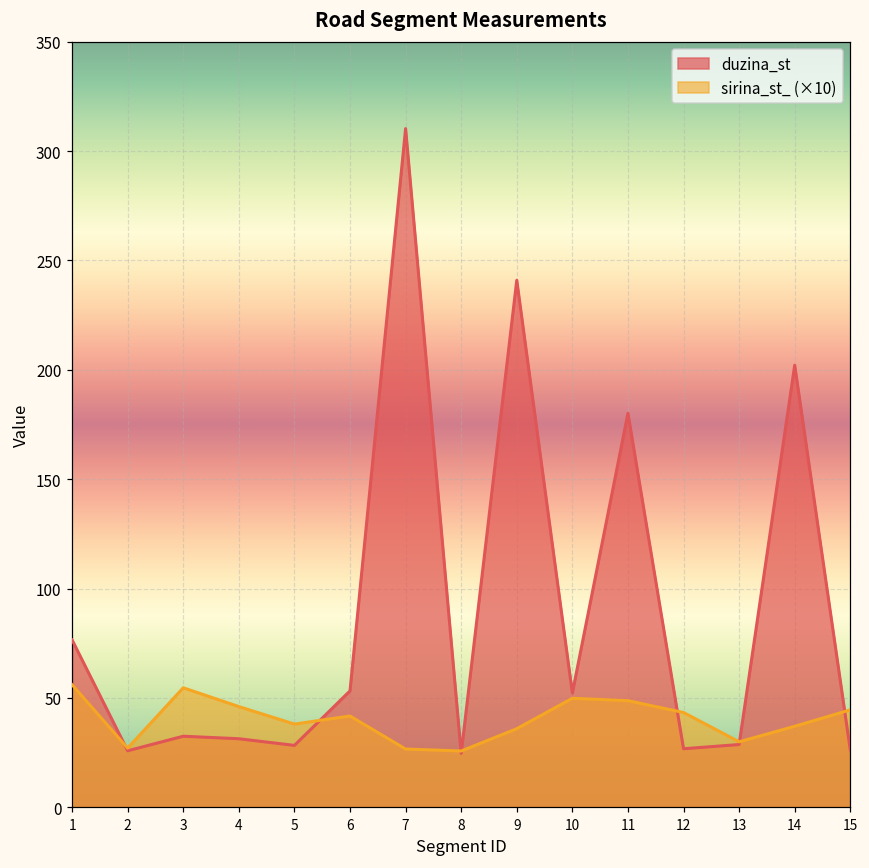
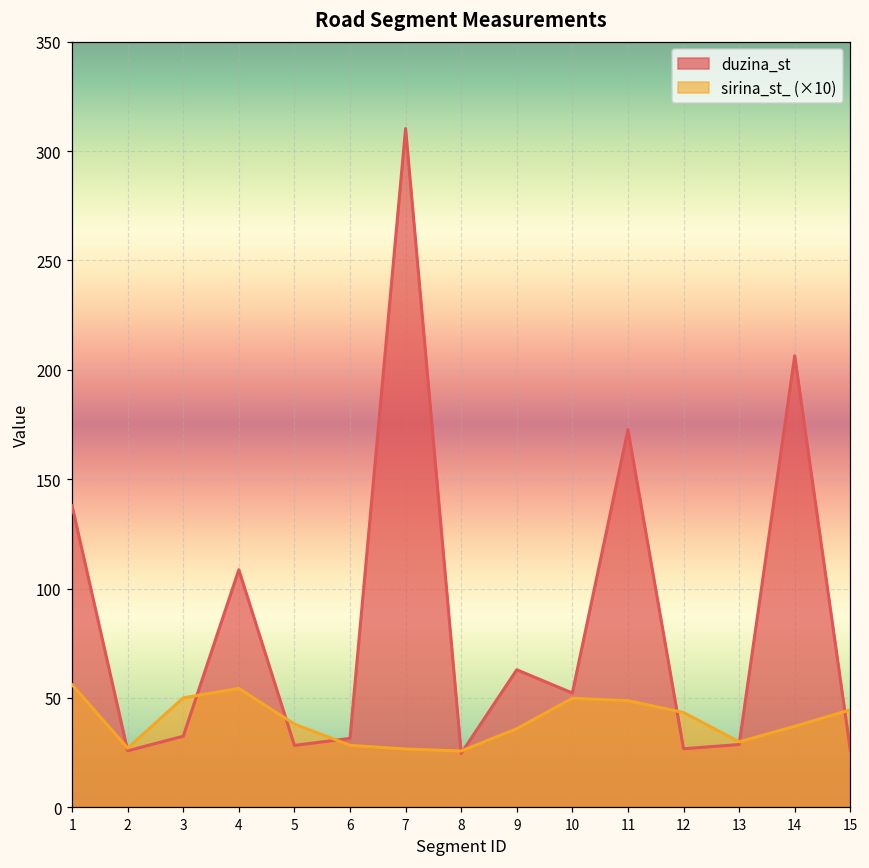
duzina_st, 1: 77 -> 138
sirina_st_ (×10), 3: 55 -> 50
duzina_st, 4: 31 -> 109
sirina_st_ (×10), 4: 46 -> 54
duzina_st, 6: 53 -> 31
sirina_st_ (×10), 6: 42 -> 28
duzina_st, 9: 241 -> 63
duzina_st, 11: 180 -> 173
duzina_st, 14: 202 -> 206
